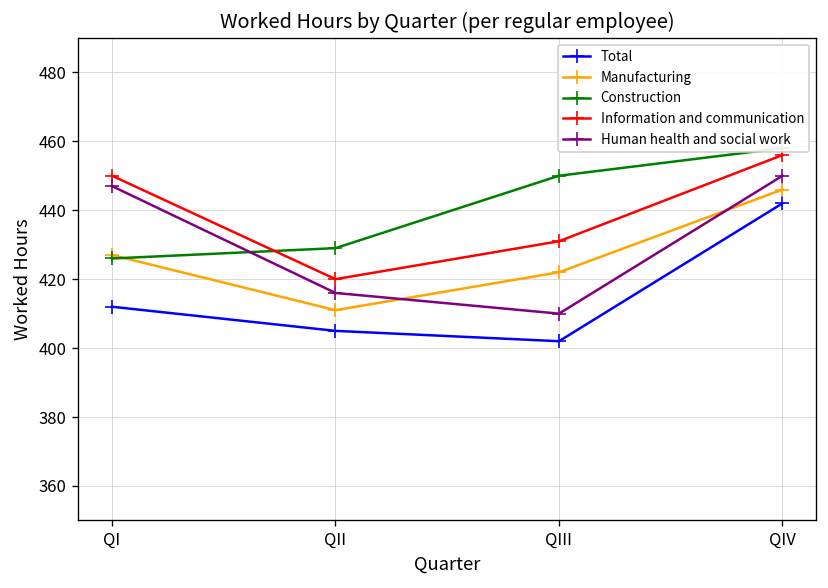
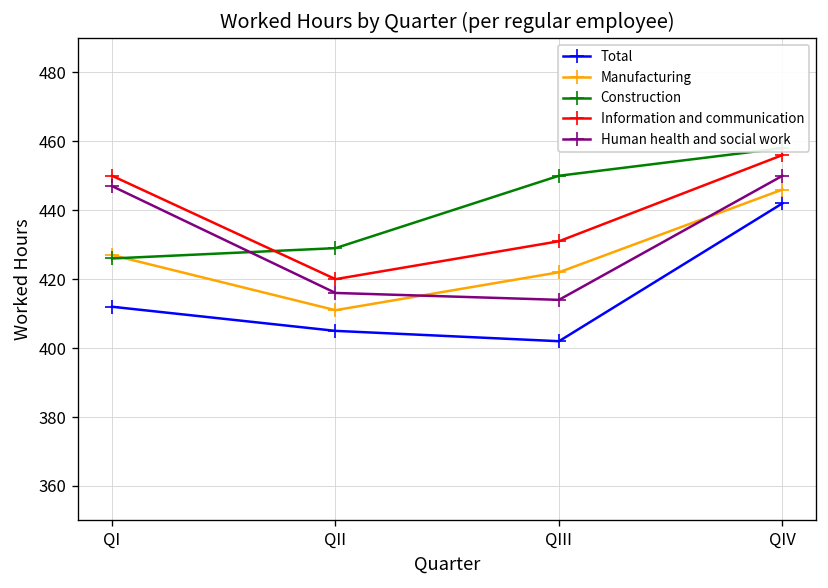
Human health and social work, QIII: 410 -> 414
